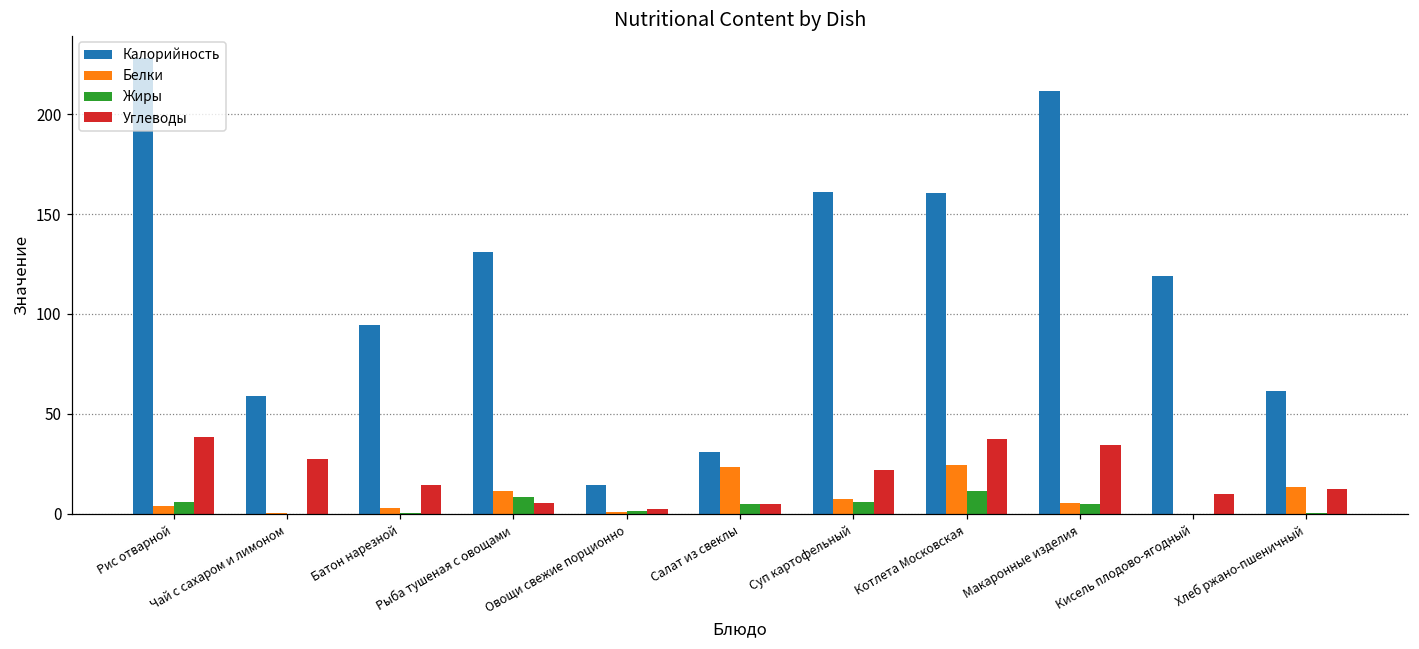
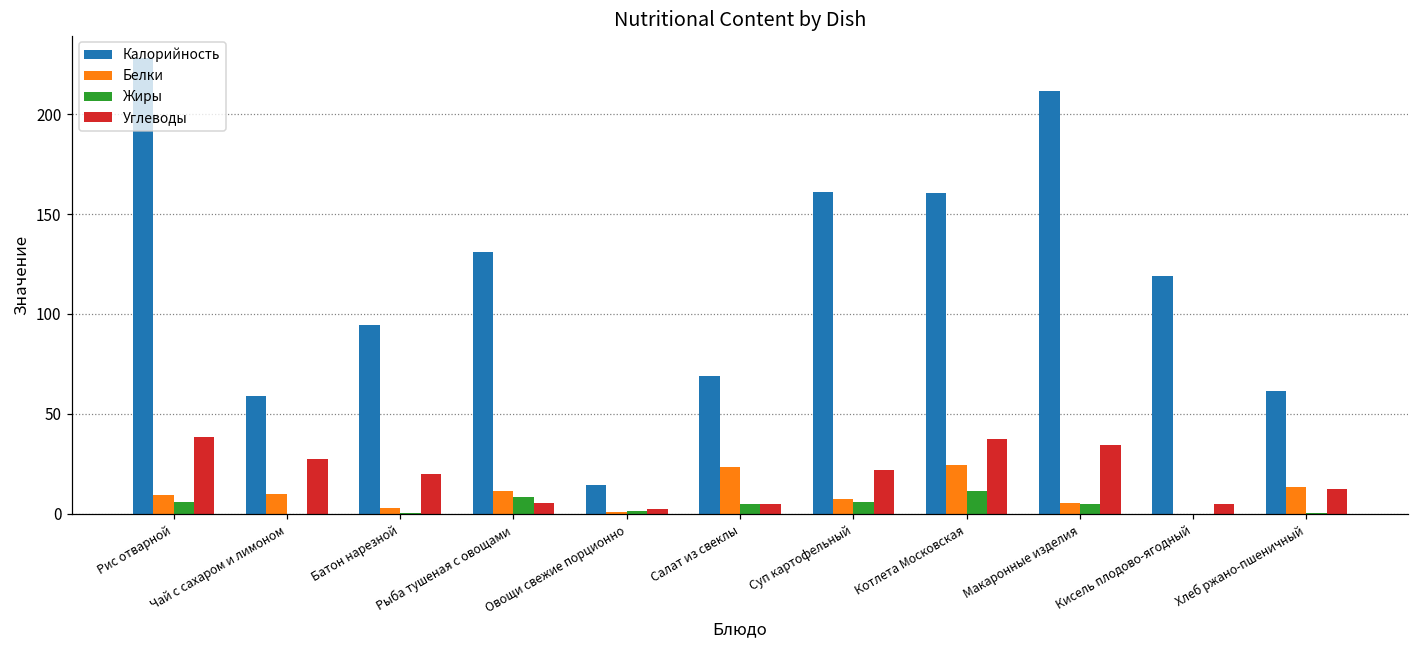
Белки, Рис отварной: 4 -> 10
Белки, Чай с сахаром и лимоном: 0 -> 10
Углеводы, Батон нарезной: 14 -> 20
Калорийность, Салат из свеклы: 31 -> 69
Углеводы, Кисель плодово-ягодный: 10 -> 5
